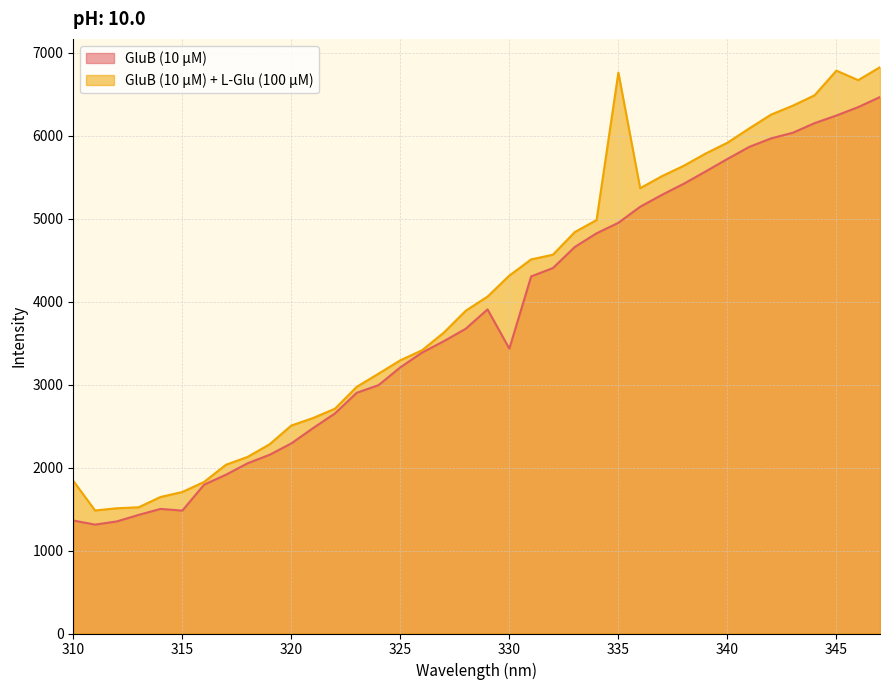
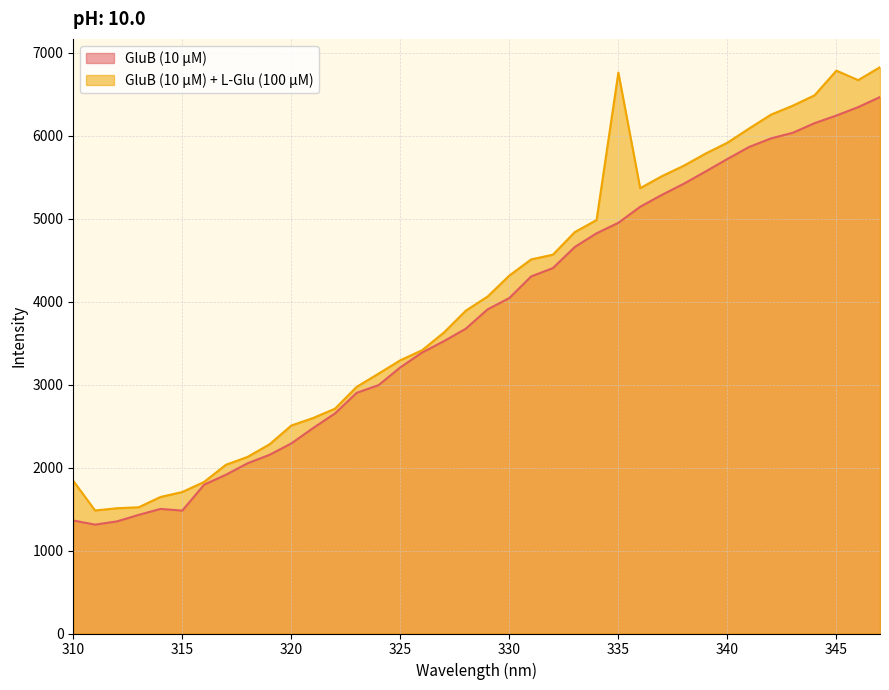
GluB (10 µM), 330: 3400 -> 4000
